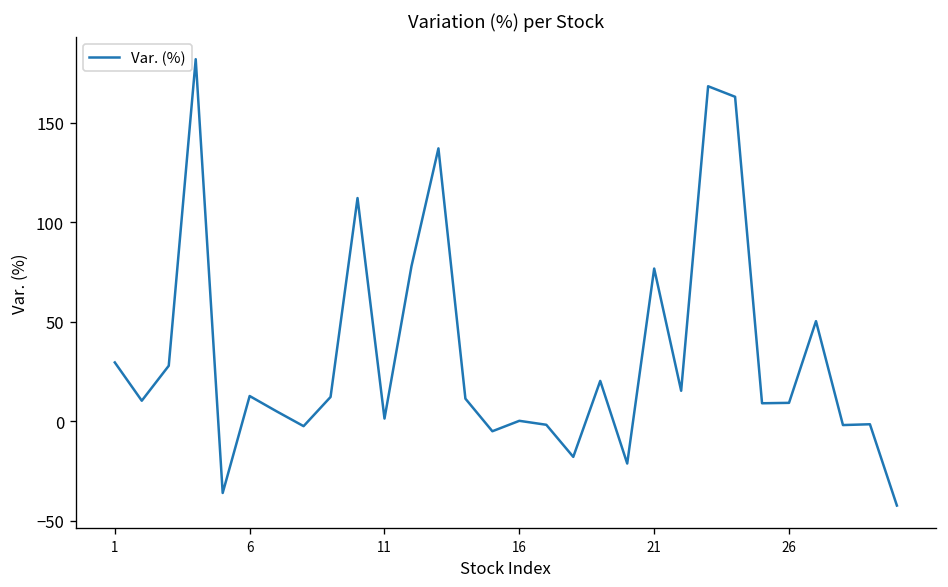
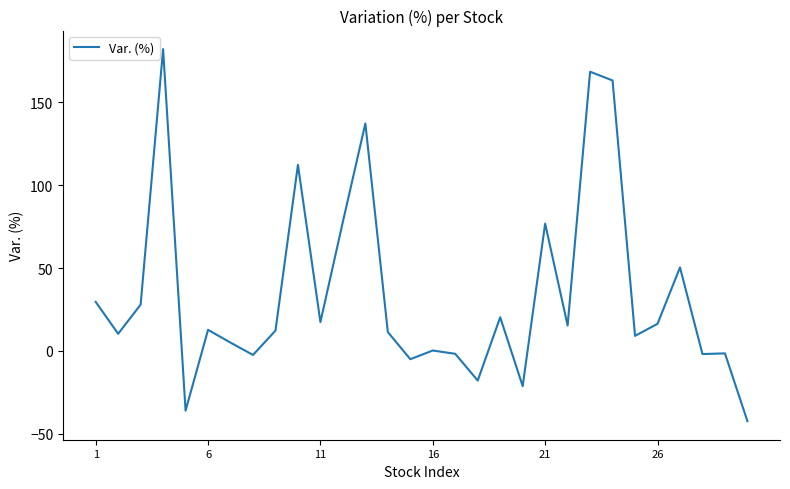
11: 1 -> 17
26: 9 -> 16
